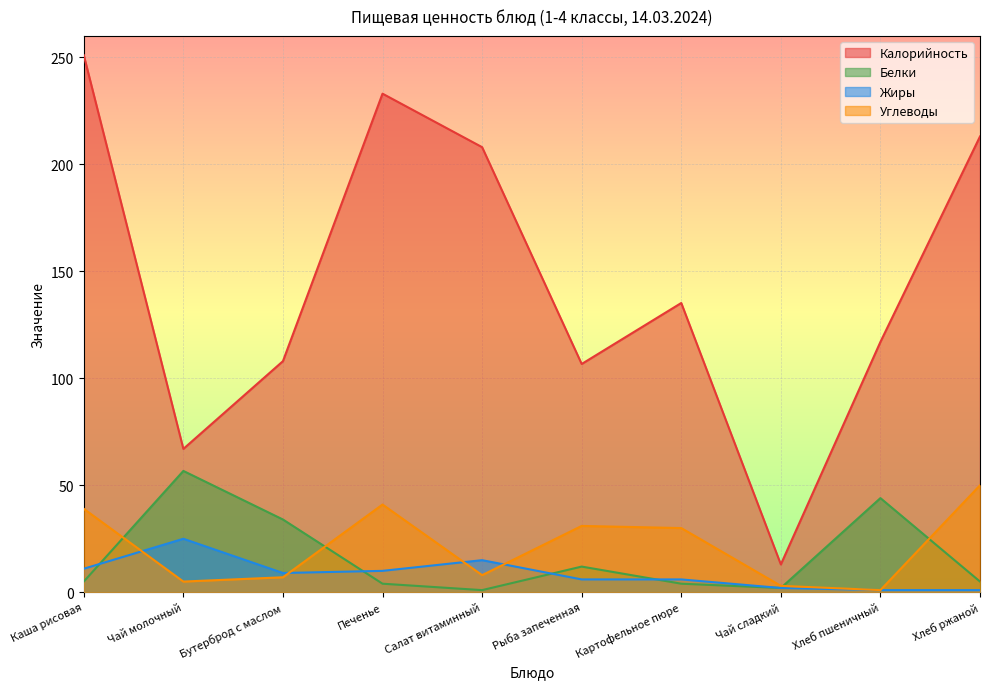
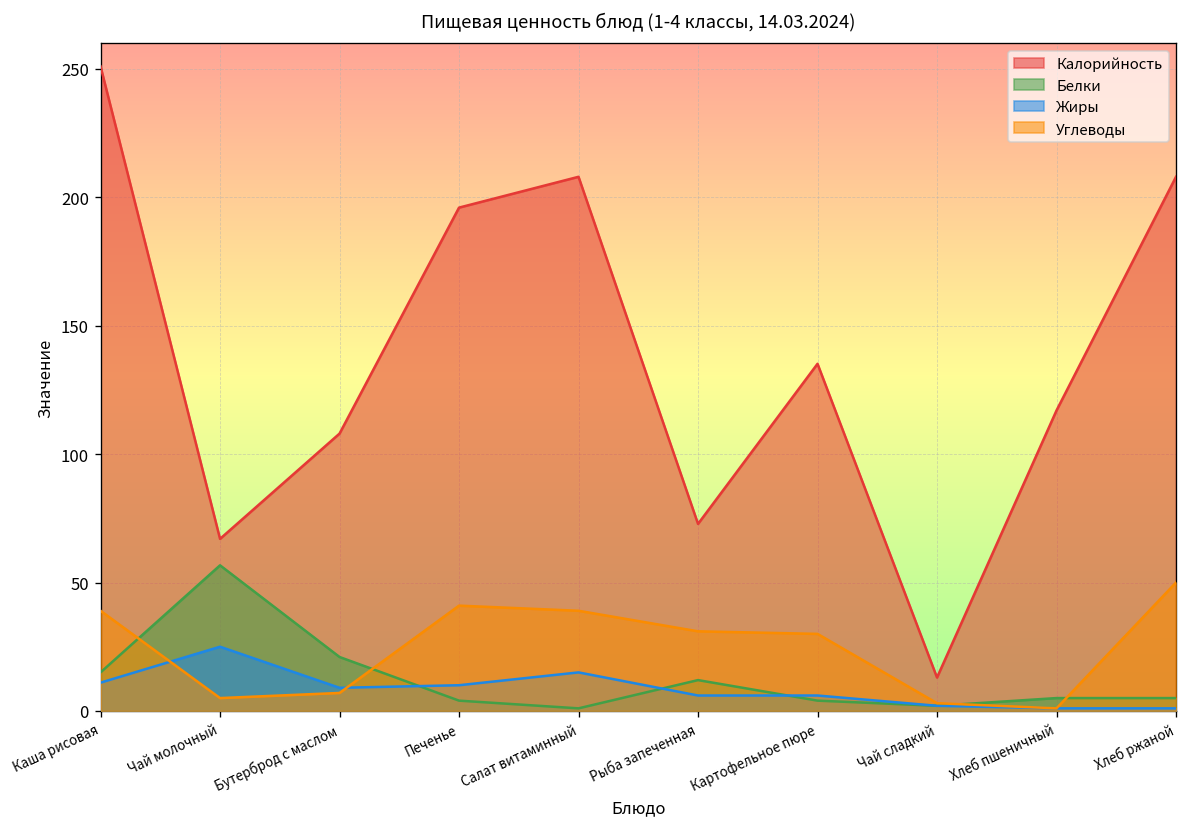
Белки, Каша рисовая: 5 -> 15
Белки, Бутерброд с маслом: 34 -> 21
Калорийность, Печенье: 233 -> 196
Углеводы, Салат витаминный: 8 -> 39
Калорийность, Рыба запеченная: 107 -> 73
Белки, Хлеб пшеничный: 44 -> 5
Калорийность, Хлеб ржаной: 213 -> 208
